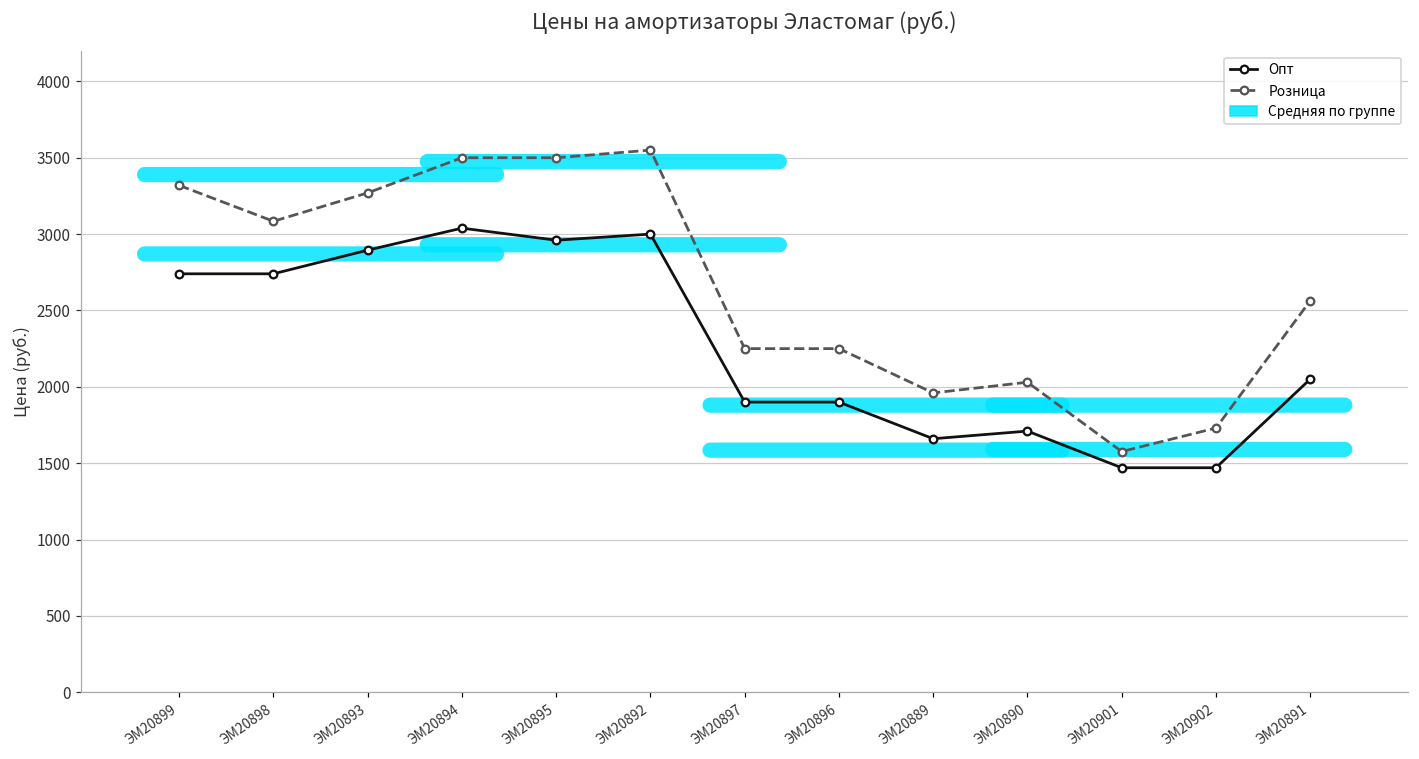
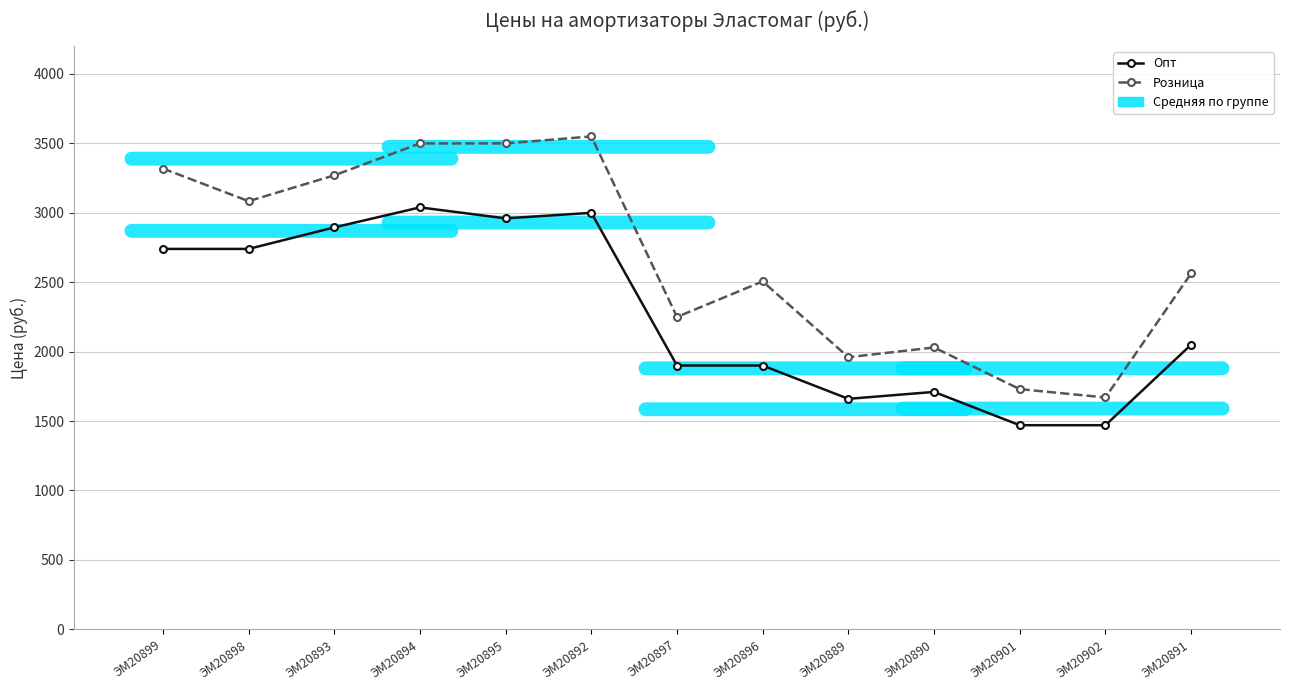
Розница, ЭМ20896: 2250 -> 2510
Розница, ЭМ20901: 1580 -> 1730
Розница, ЭМ20902: 1730 -> 1670
